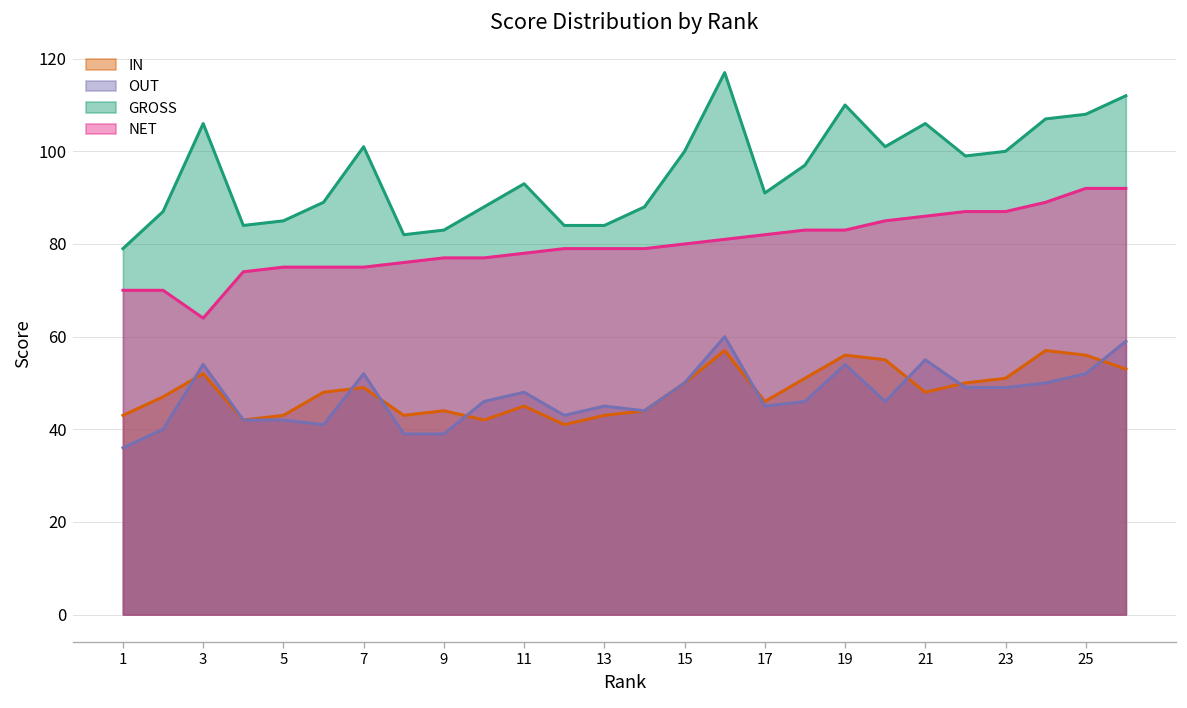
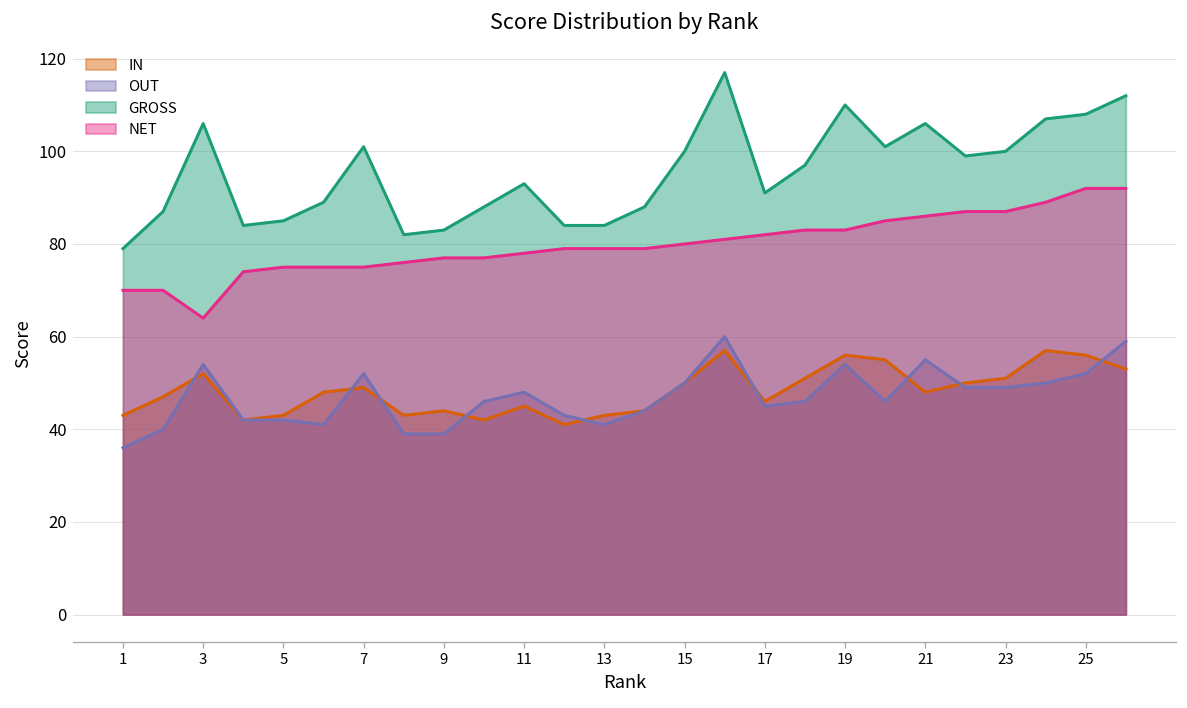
OUT, 13: 45 -> 41
